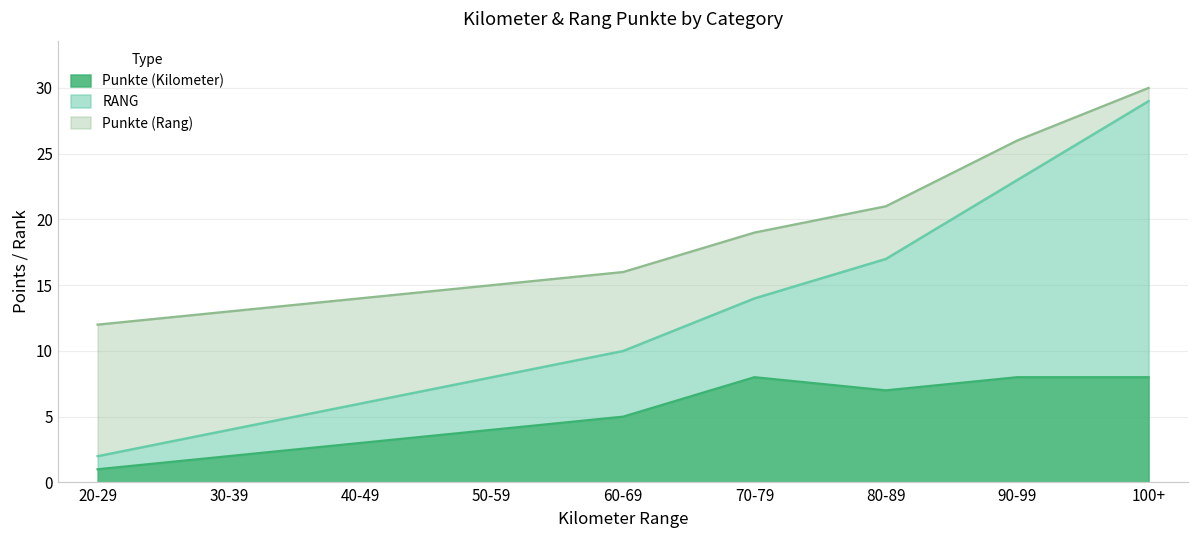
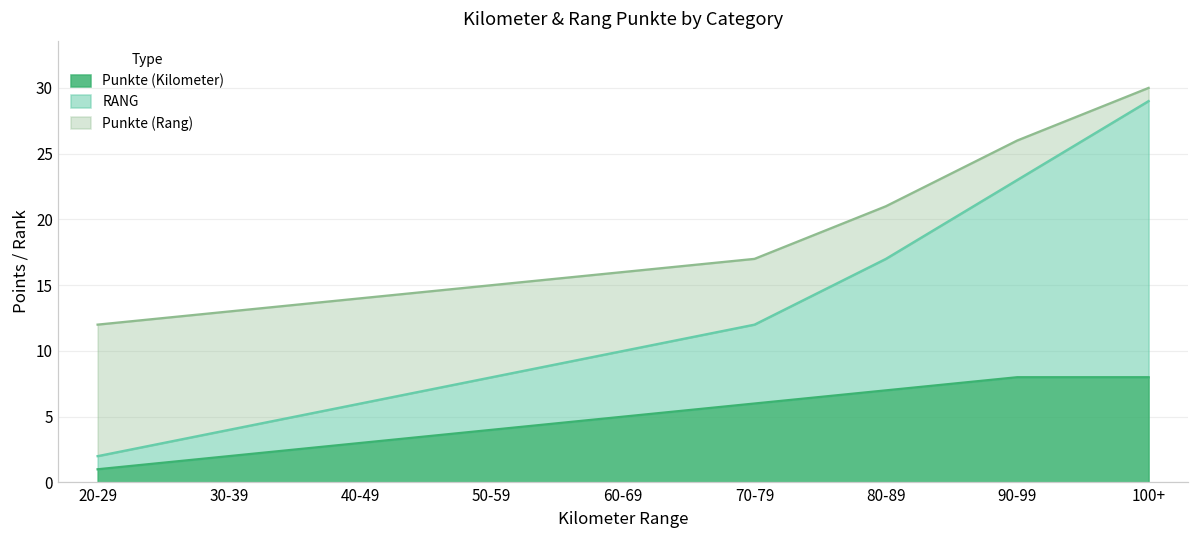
Punkte (Kilometer), 70-79: 8 -> 6
